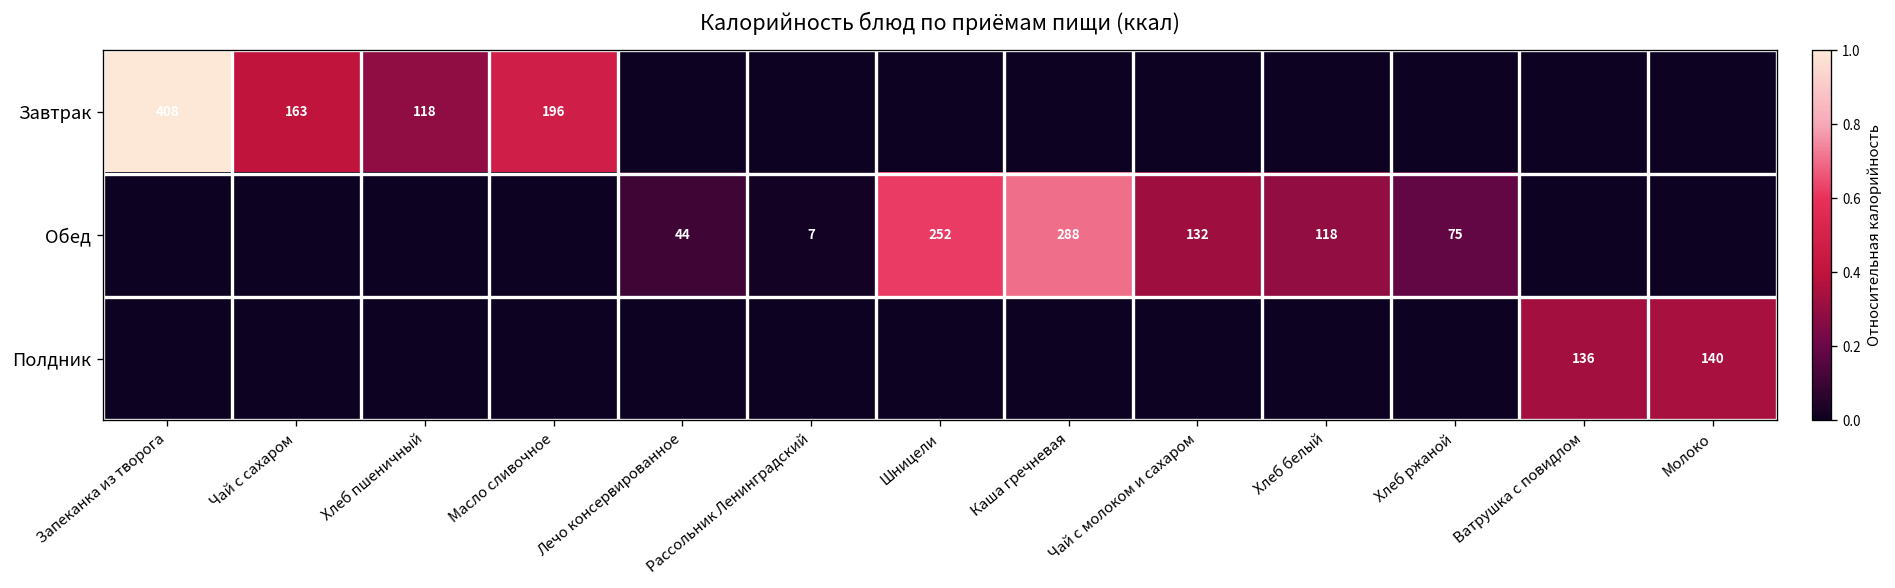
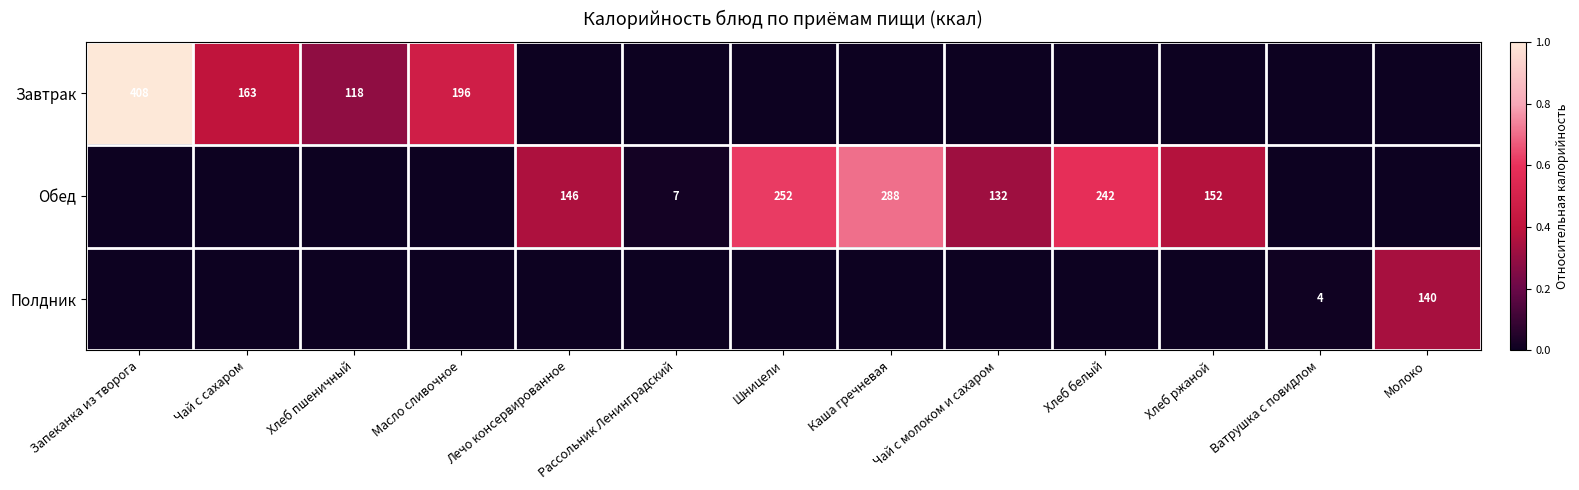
Обед, Лечо консервированное: 44 -> 146
Обед, Хлеб белый: 118 -> 242
Обед, Хлеб ржаной: 75 -> 152
Полдник, Ватрушка с повидлом: 136 -> 4
